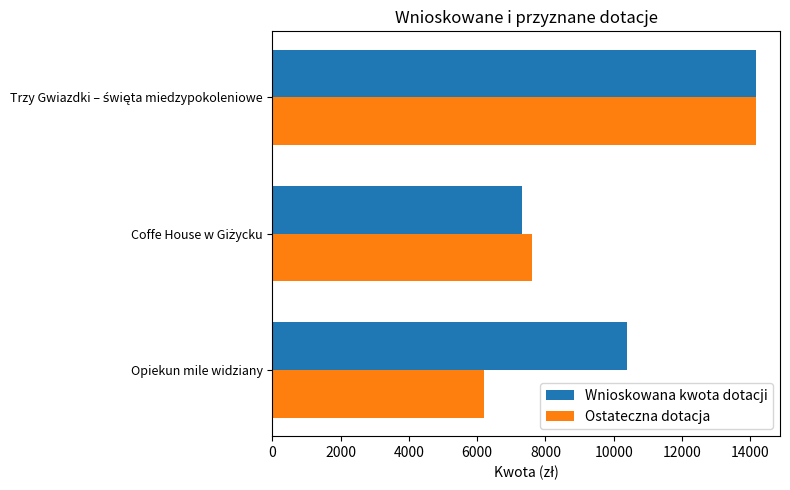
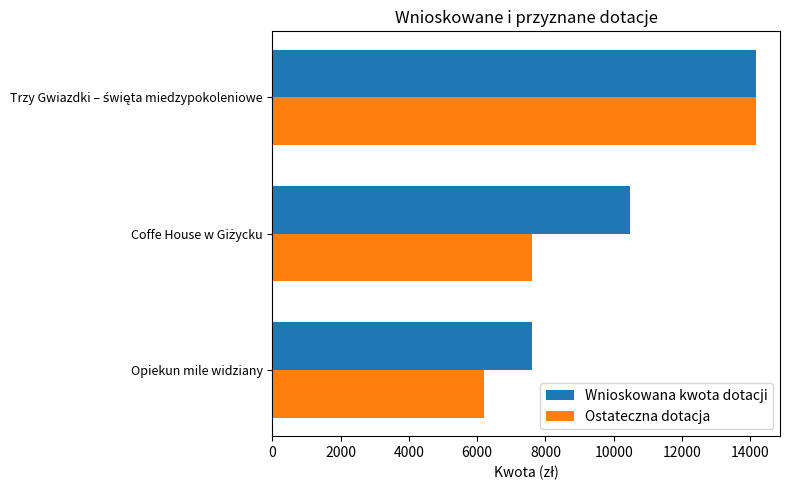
Wnioskowana kwota dotacji, Coffe House w Giżycku: 7300 -> 10500
Wnioskowana kwota dotacji, Opiekun mile widziany: 10400 -> 7600
